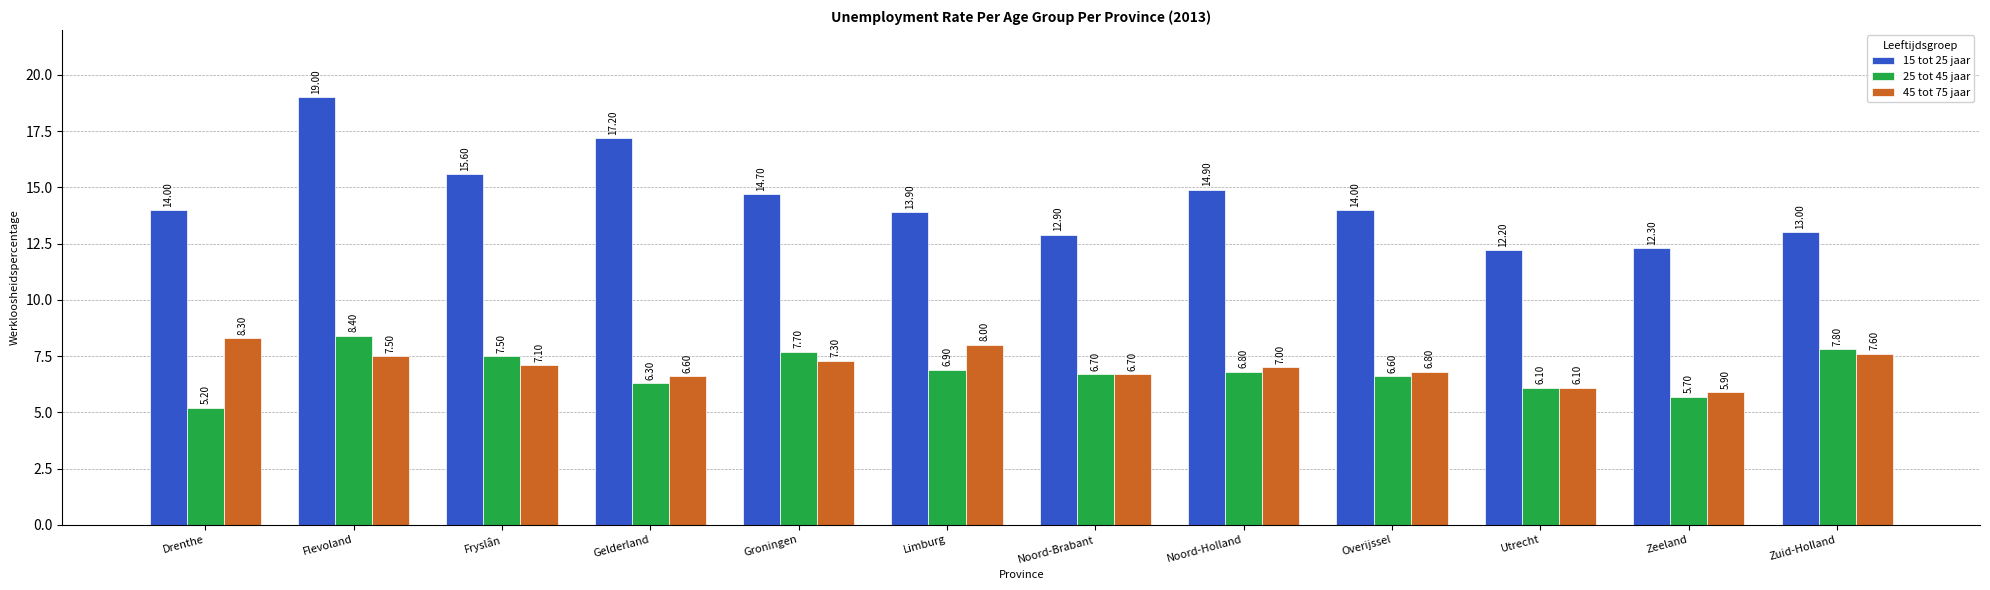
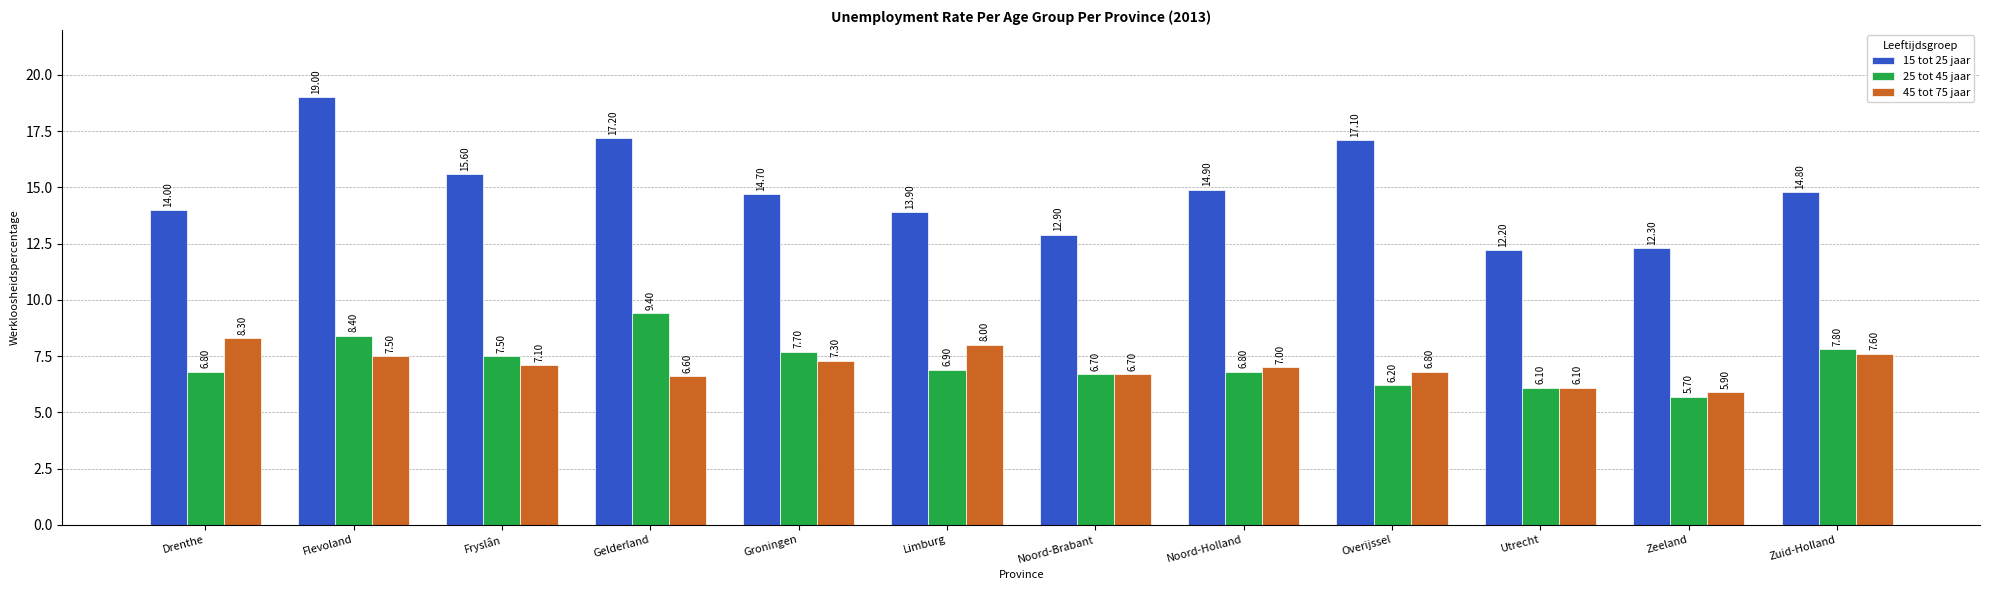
25 tot 45 jaar, Drenthe: 5.20 -> 6.80
25 tot 45 jaar, Gelderland: 6.30 -> 9.40
15 tot 25 jaar, Overijssel: 14.00 -> 17.10
25 tot 45 jaar, Overijssel: 6.60 -> 6.20
15 tot 25 jaar, Zuid-Holland: 13.00 -> 14.80
